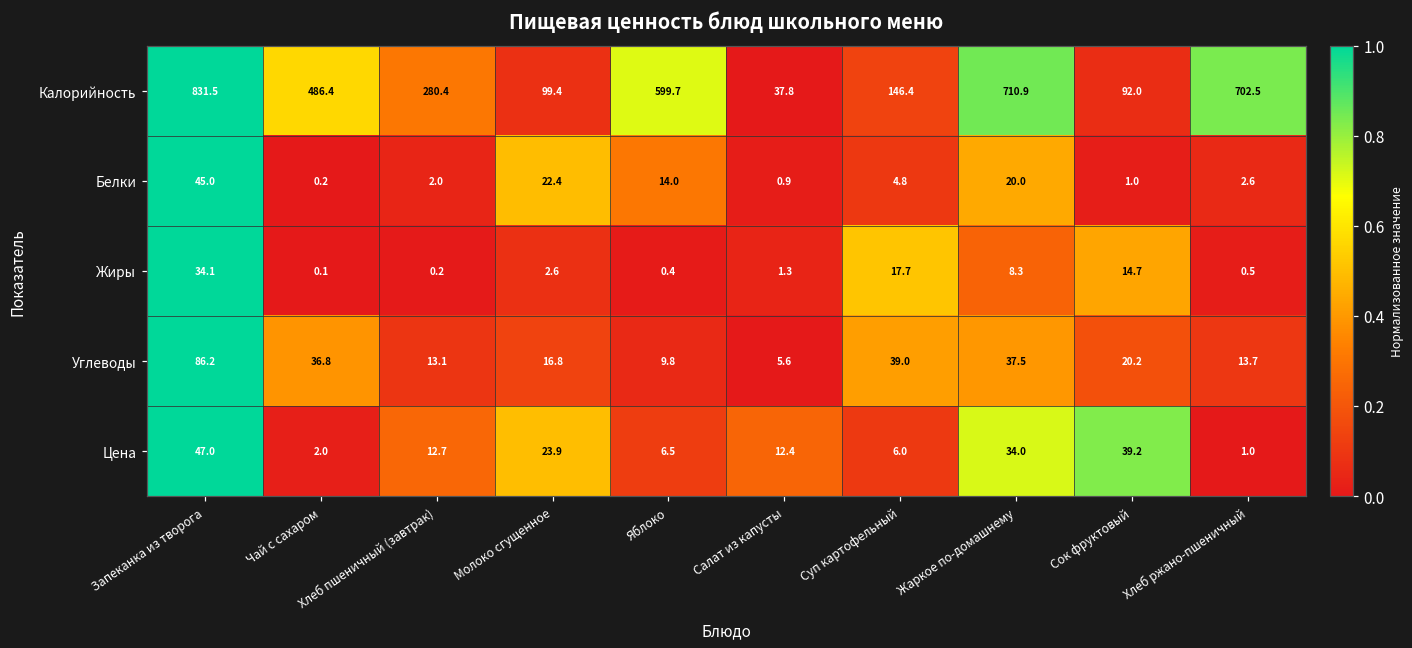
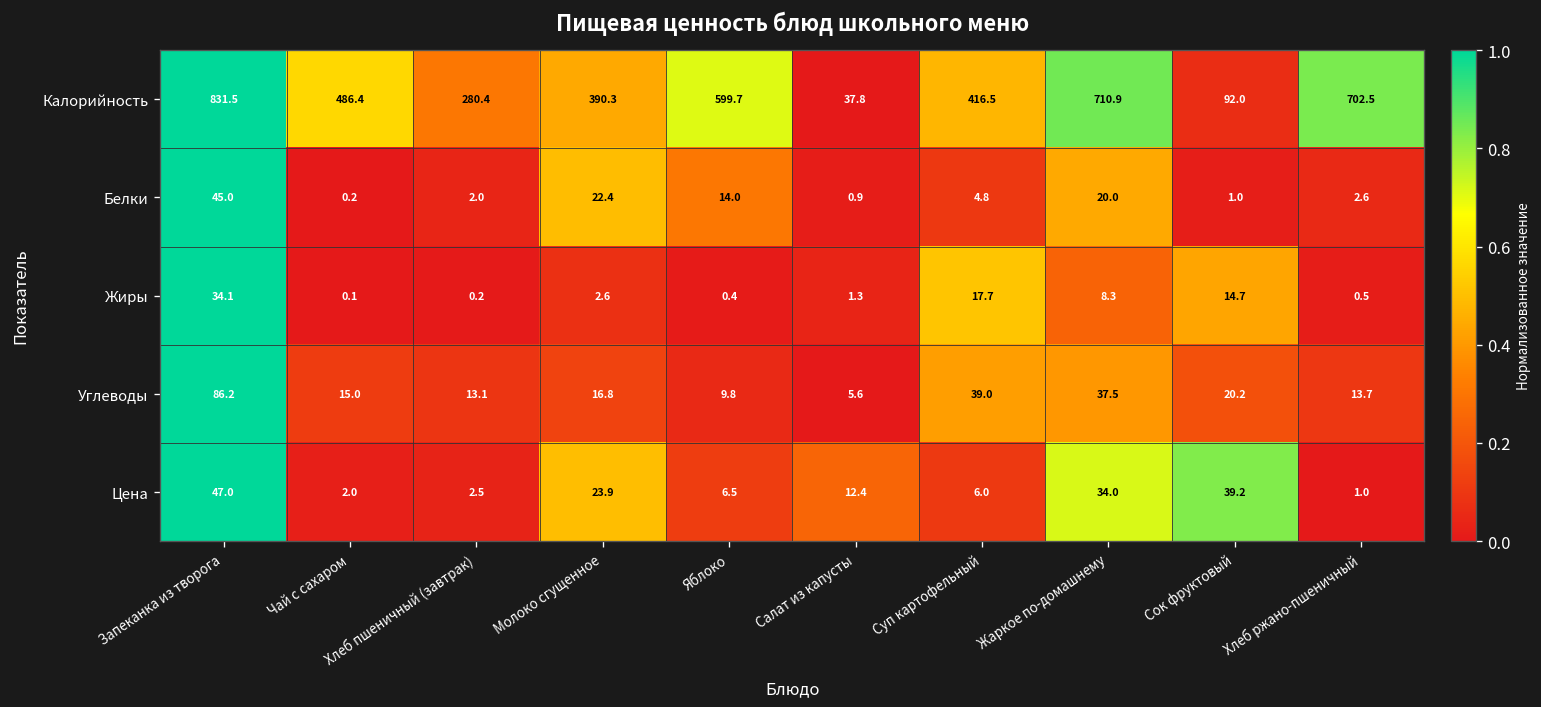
Калорийность, Молоко сгущенное: 99.4 -> 390.3
Калорийность, Суп картофельный: 146.4 -> 416.5
Углеводы, Чай с сахаром: 36.8 -> 15.0
Цена, Хлеб пшеничный (завтрак): 12.7 -> 2.5
